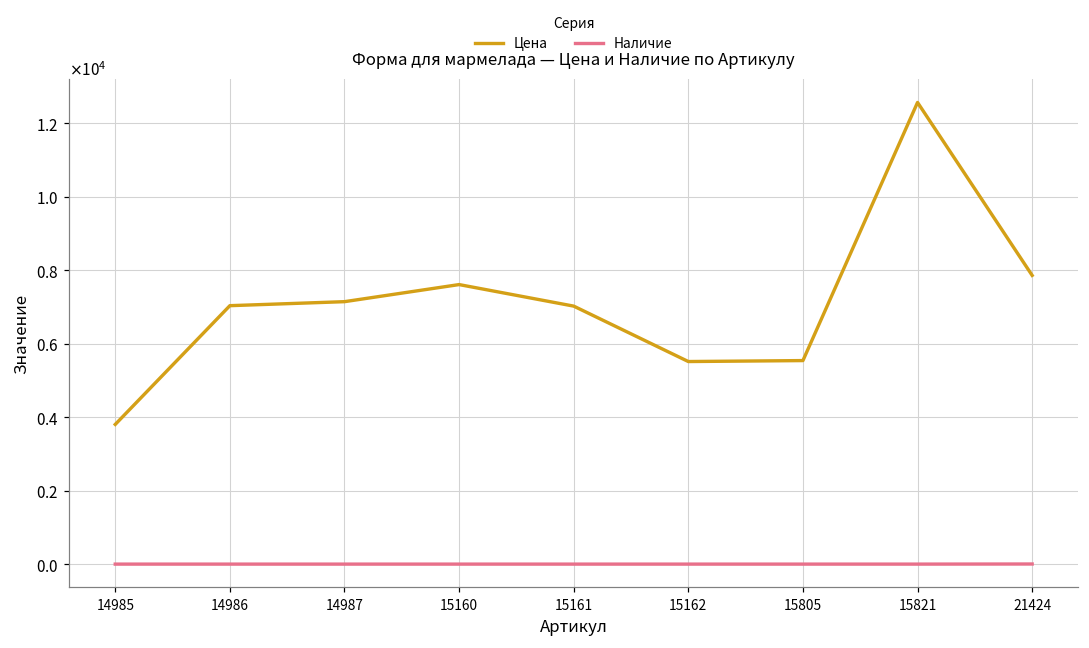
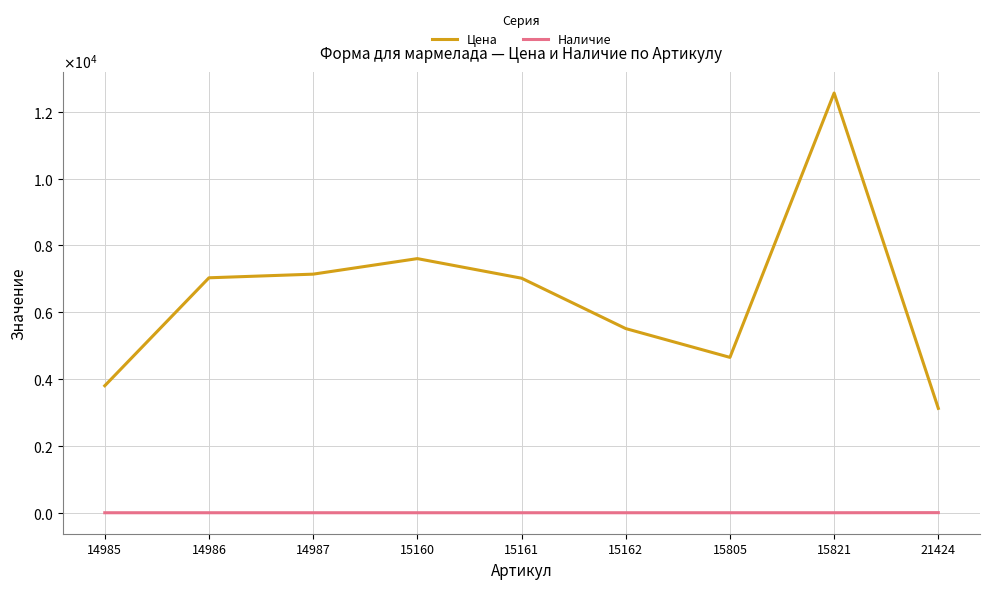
Цена, 15805: 5500 -> 4700
Цена, 21424: 7900 -> 3100
